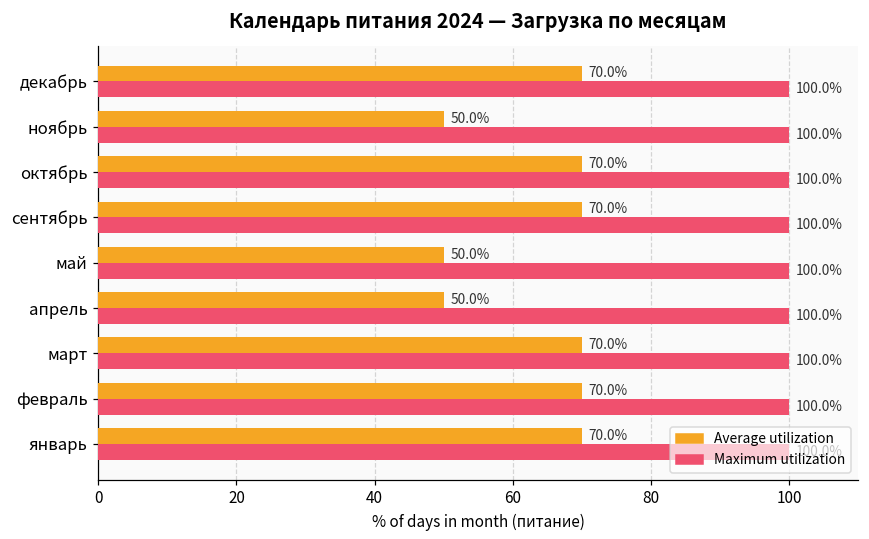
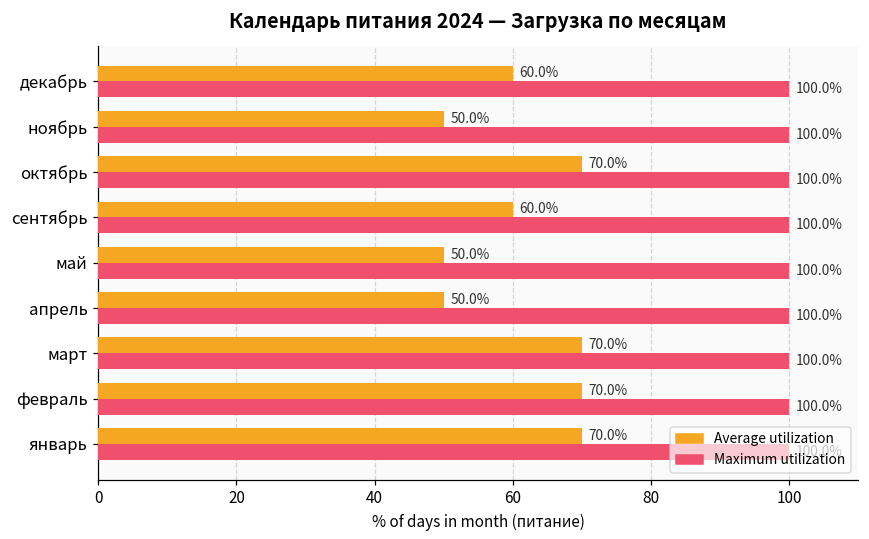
Average utilization, декабрь: 70.0% -> 60.0%
Average utilization, сентябрь: 70.0% -> 60.0%
